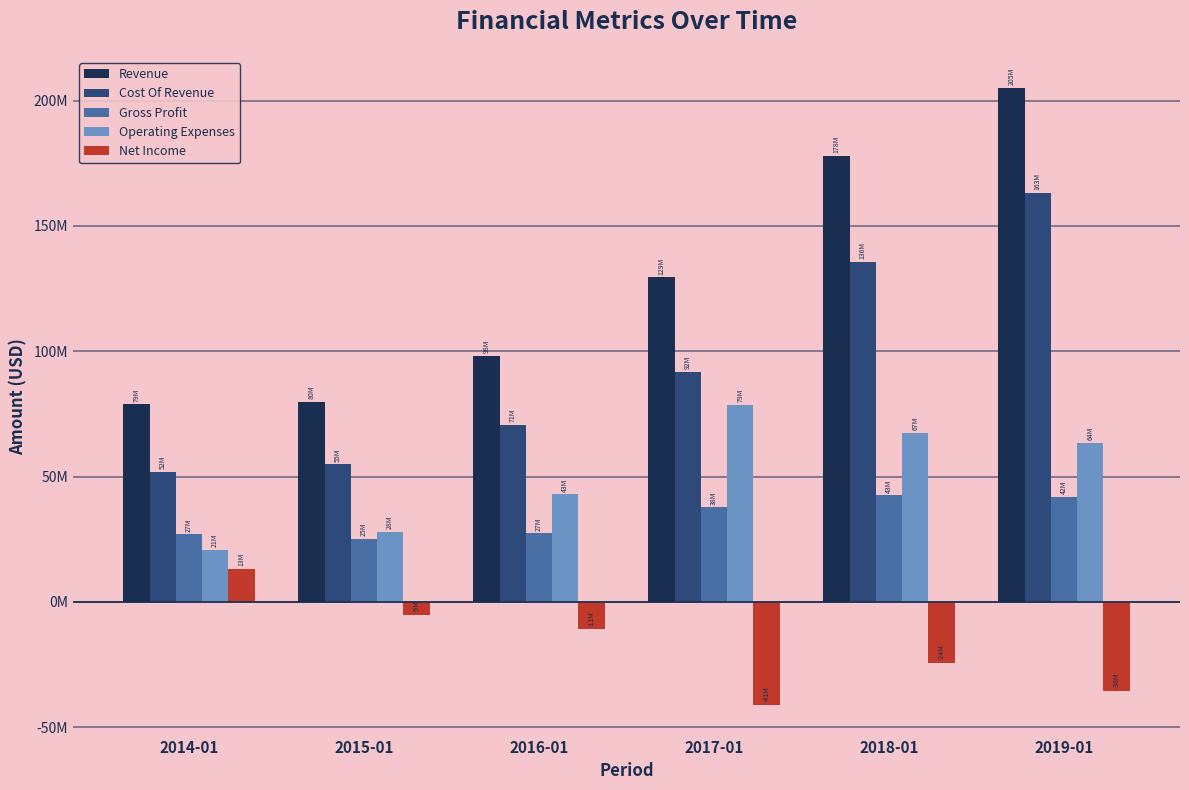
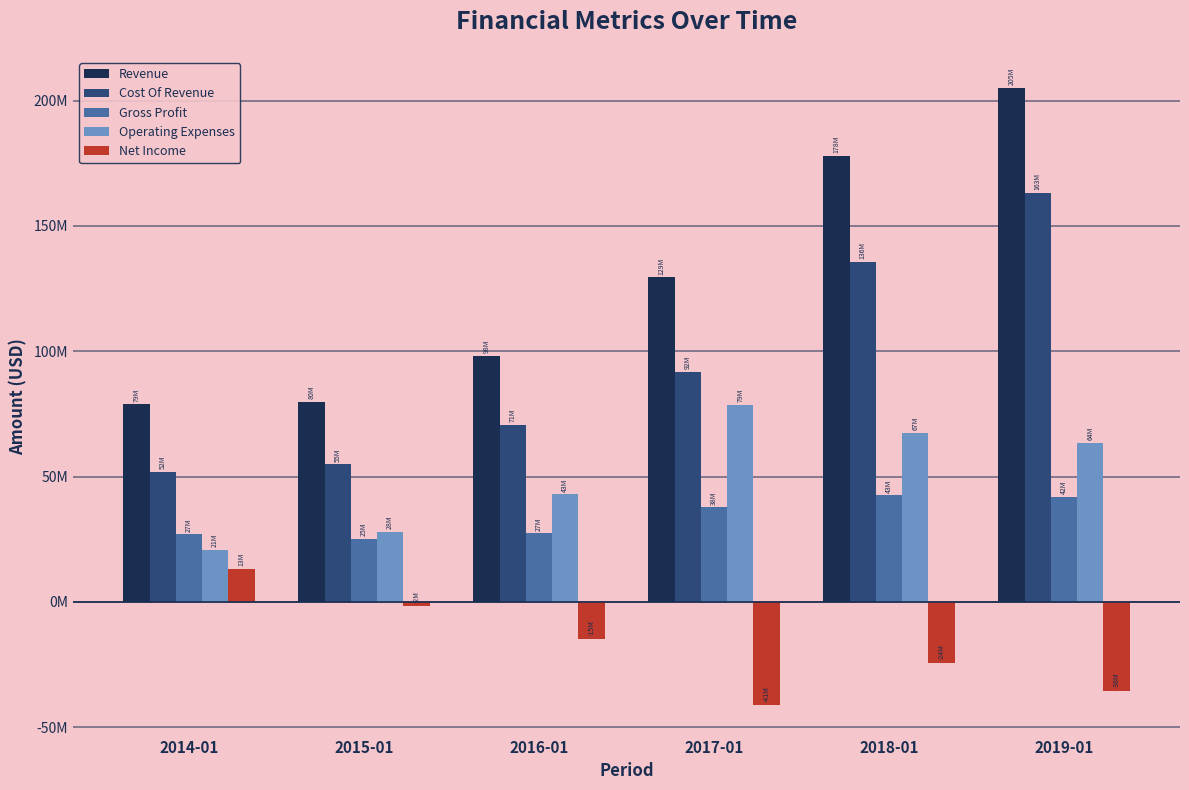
Net Income, 2015-01: -5M -> -2M
Net Income, 2016-01: -11M -> -15M
